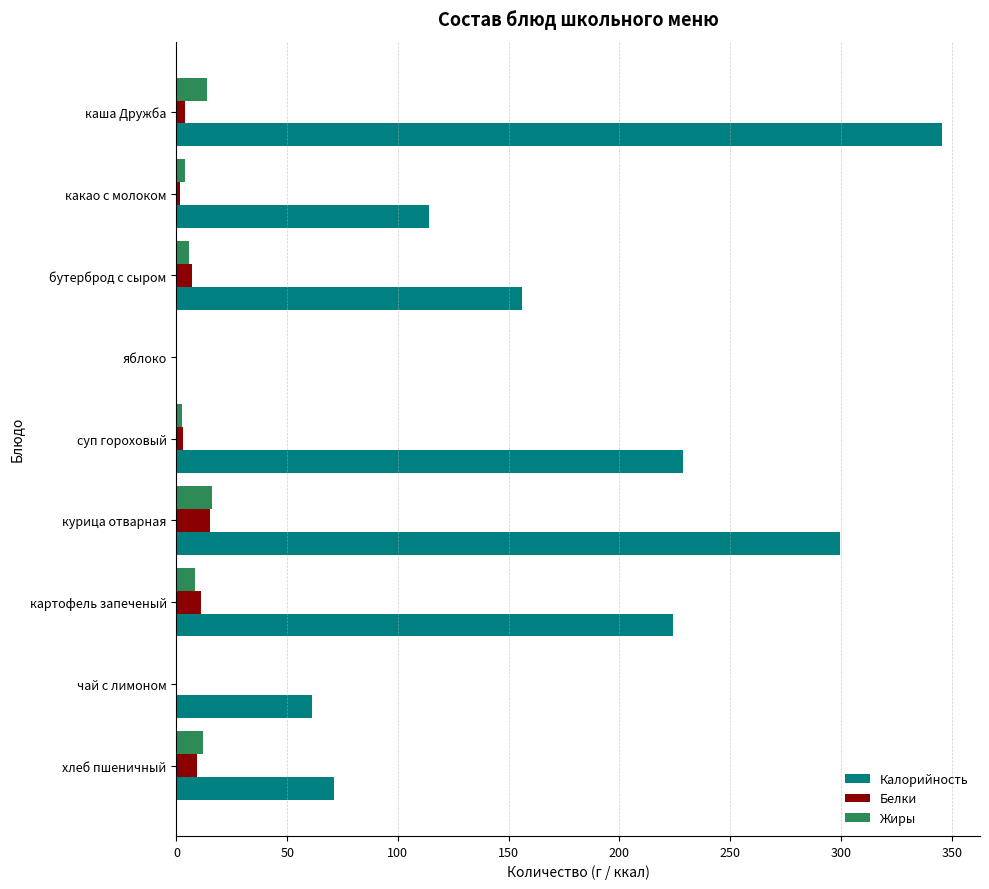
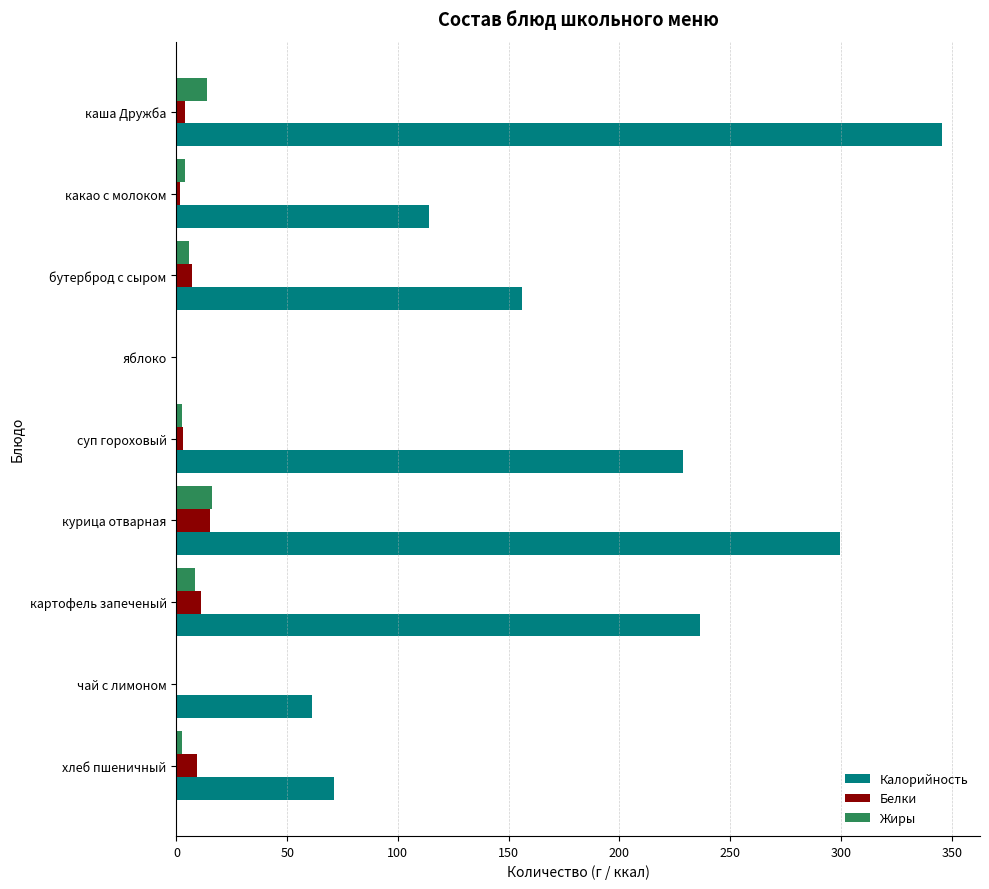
Калорийность, картофель запеченый: 224 -> 237
Жиры, хлеб пшеничный: 12 -> 2
